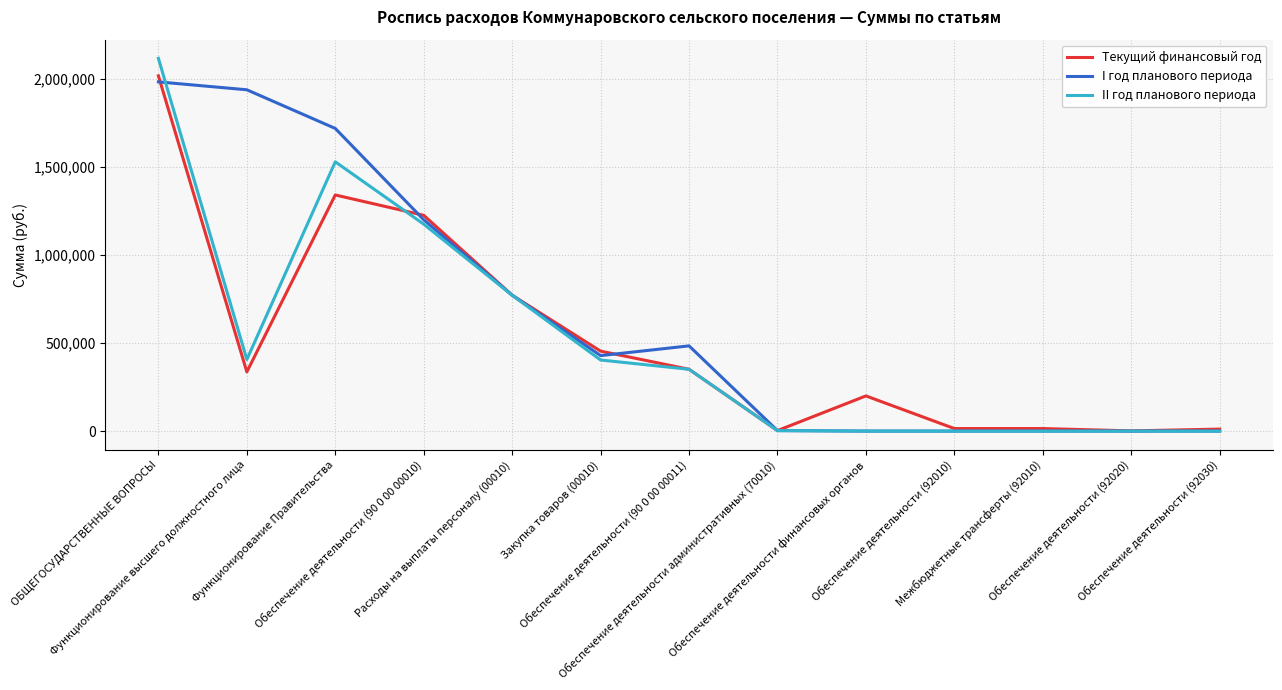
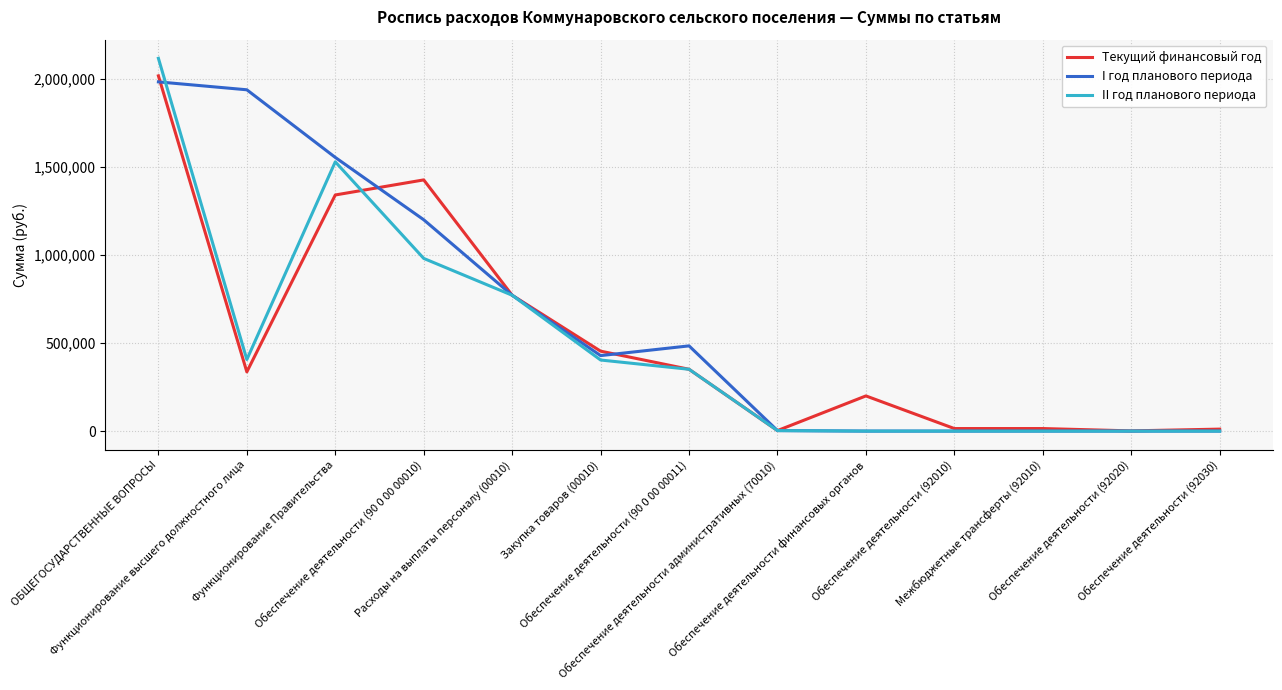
I год планового периода, Функционирование Правительства: 1,720,000 -> 1,550,000
Текущий финансовый год, Обеспечение деятельности (90 0 00 00010): 1,220,000 -> 1,430,000
II год планового периода, Обеспечение деятельности (90 0 00 00010): 1,170,000 -> 980,000
